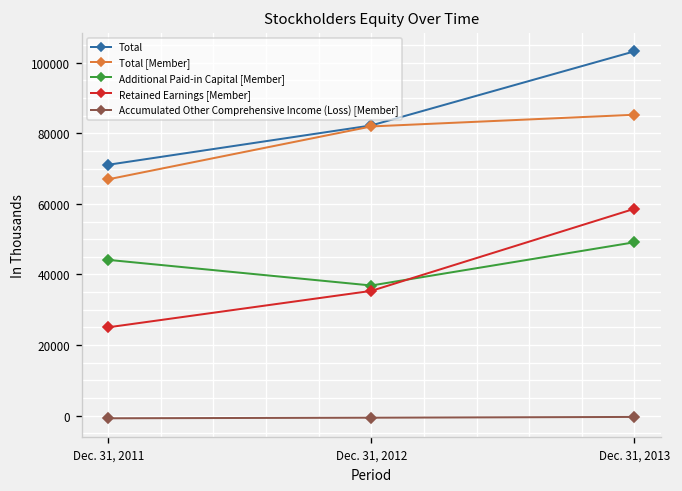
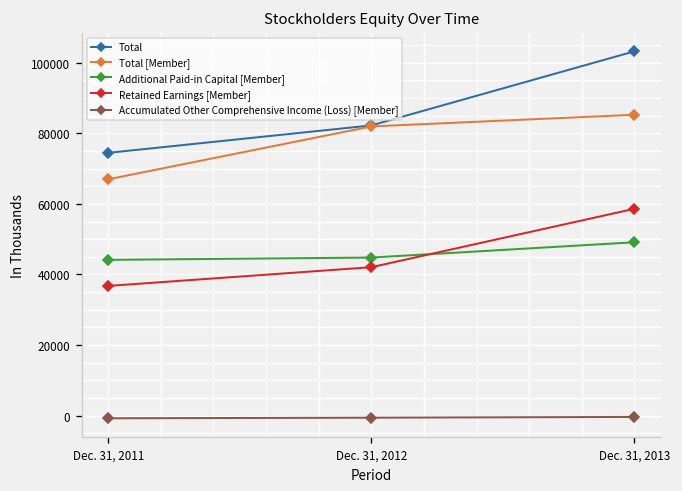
Total, Dec. 31, 2011: 71000 -> 74000
Retained Earnings [Member], Dec. 31, 2011: 25000 -> 37000
Additional Paid-in Capital [Member], Dec. 31, 2012: 37000 -> 45000
Retained Earnings [Member], Dec. 31, 2012: 35000 -> 42000
